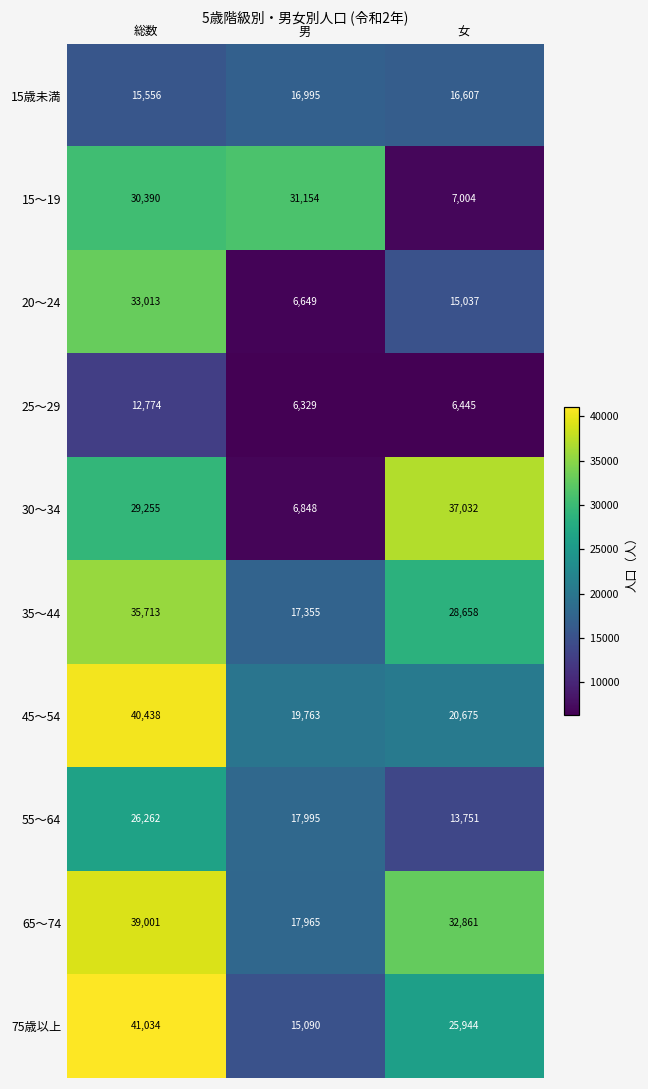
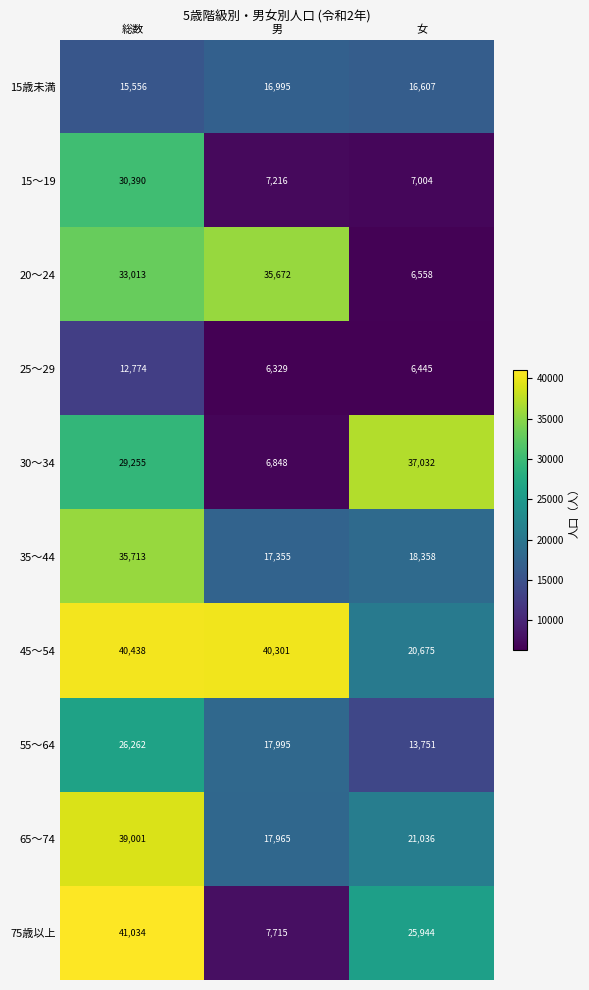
15～19, 男: 31,154 -> 7,216
20～24, 男: 6,649 -> 35,672
20～24, 女: 15,037 -> 6,558
35～44, 女: 28,658 -> 18,358
45～54, 男: 19,763 -> 40,301
65～74, 女: 32,861 -> 21,036
75歳以上, 男: 15,090 -> 7,715
